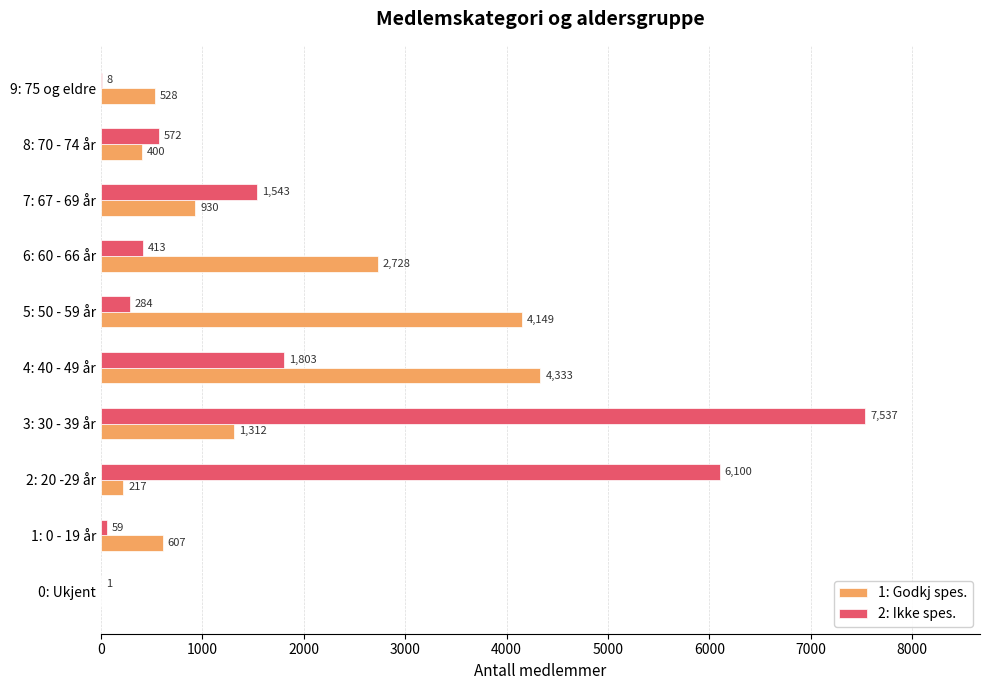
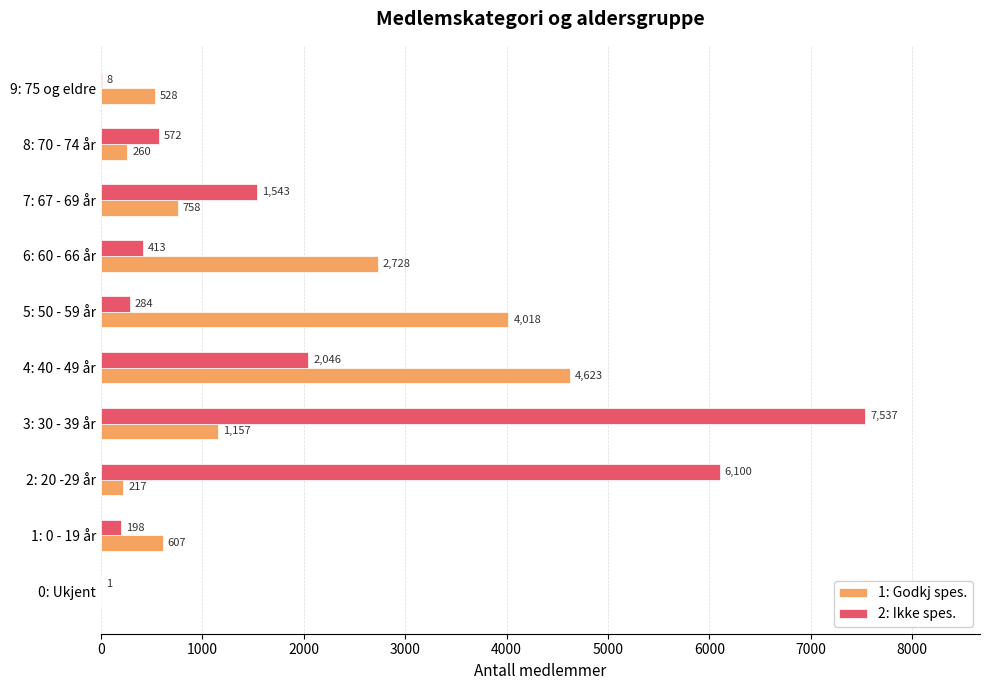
1: Godkj spes., 8: 70 - 74 år: 400 -> 260
1: Godkj spes., 7: 67 - 69 år: 930 -> 758
1: Godkj spes., 5: 50 - 59 år: 4,149 -> 4,018
2: Ikke spes., 4: 40 - 49 år: 1,803 -> 2,046
1: Godkj spes., 4: 40 - 49 år: 4,333 -> 4,623
1: Godkj spes., 3: 30 - 39 år: 1,312 -> 1,157
2: Ikke spes., 1: 0 - 19 år: 59 -> 198
